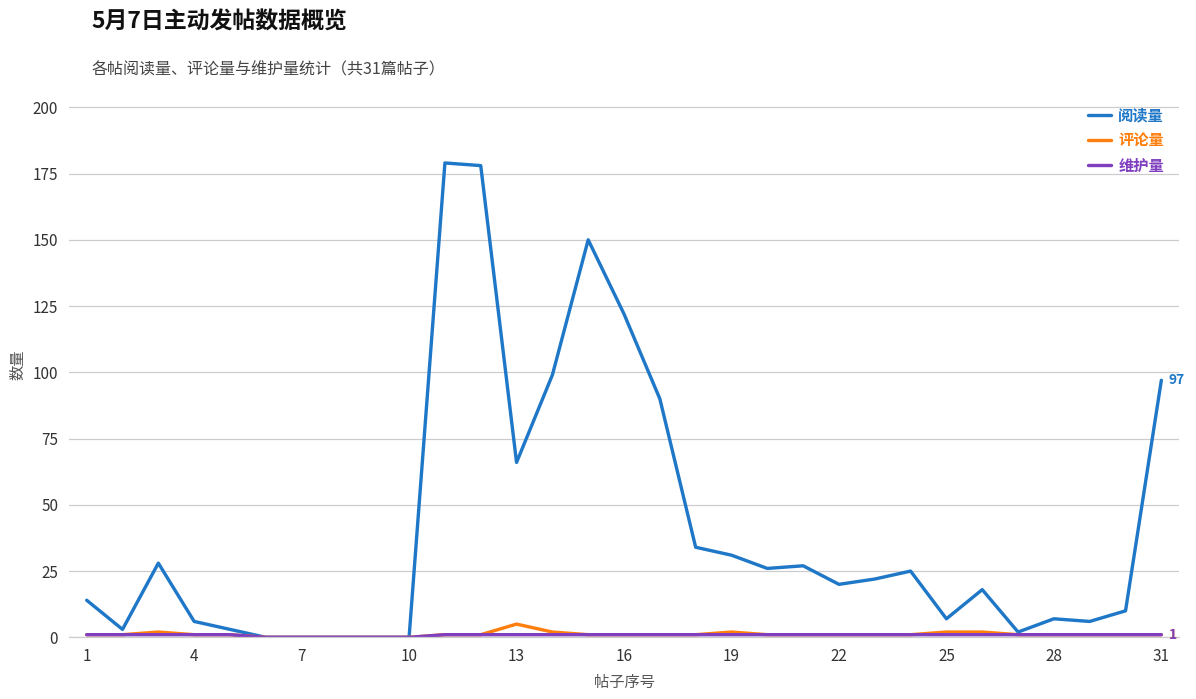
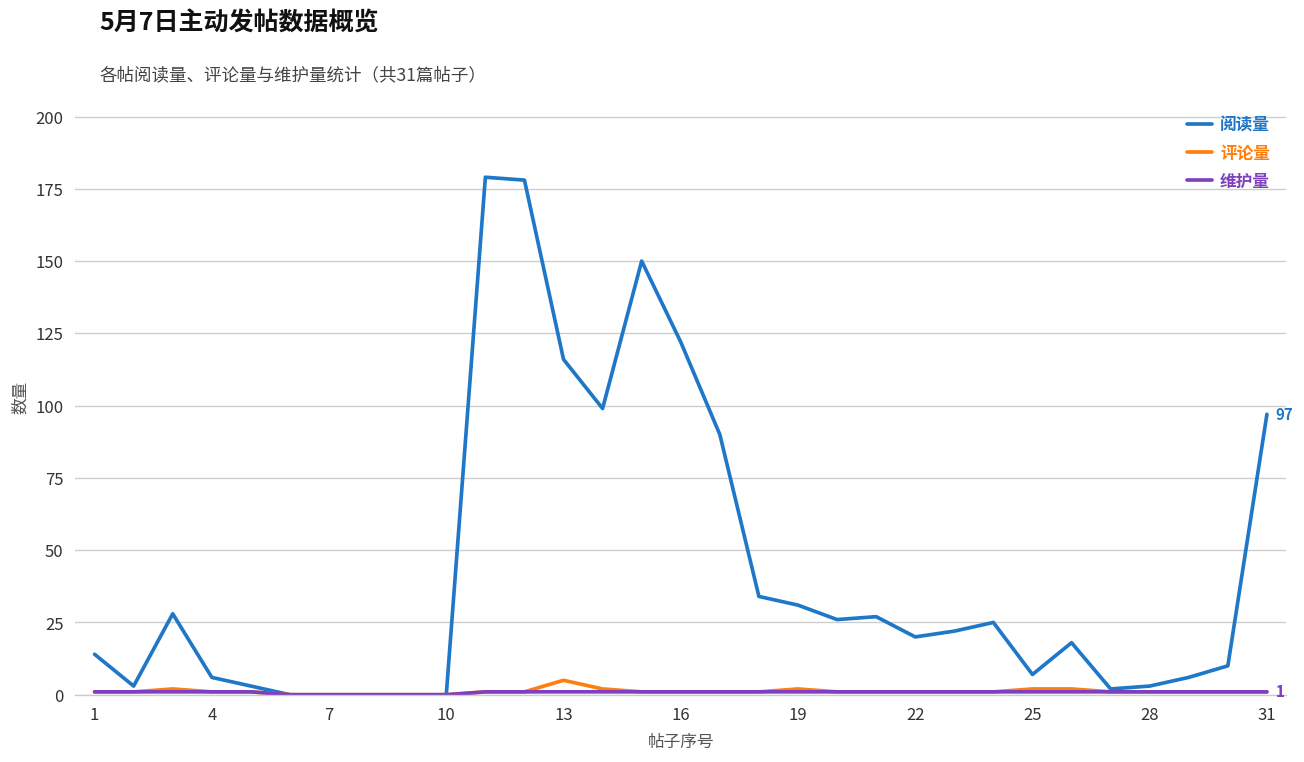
阅读量, 13: 66 -> 116
阅读量, 28: 7 -> 3
